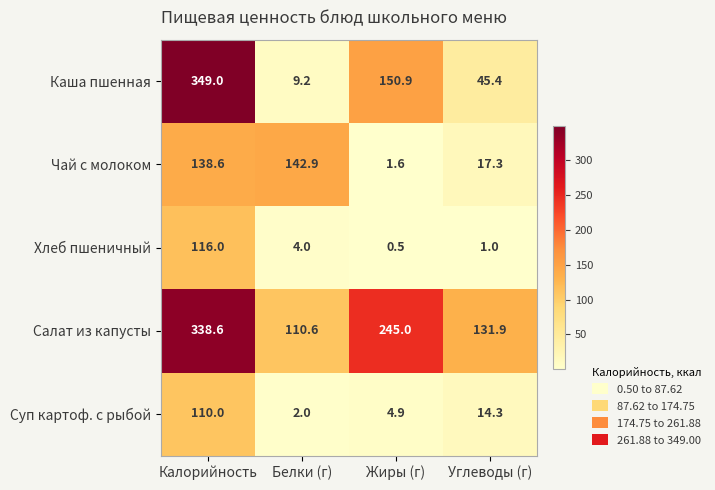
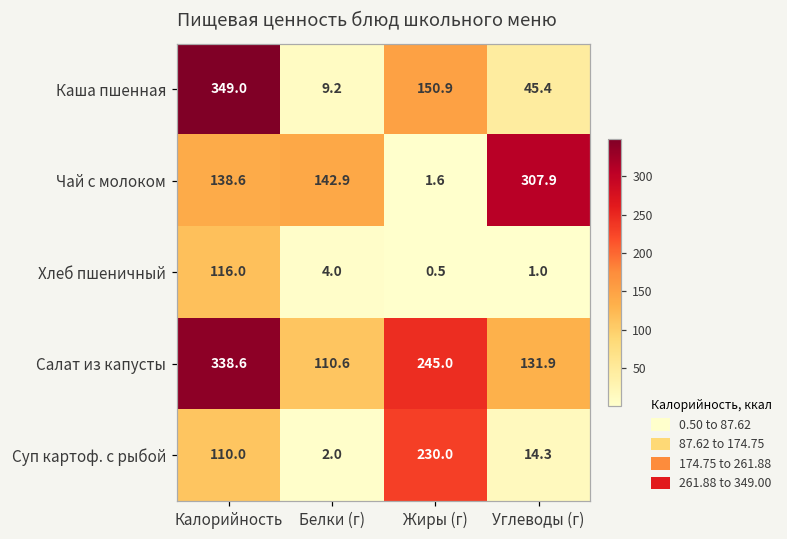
Чай с молоком, Углеводы (г): 17.3 -> 307.9
Суп картоф. с рыбой, Жиры (г): 4.9 -> 230.0
